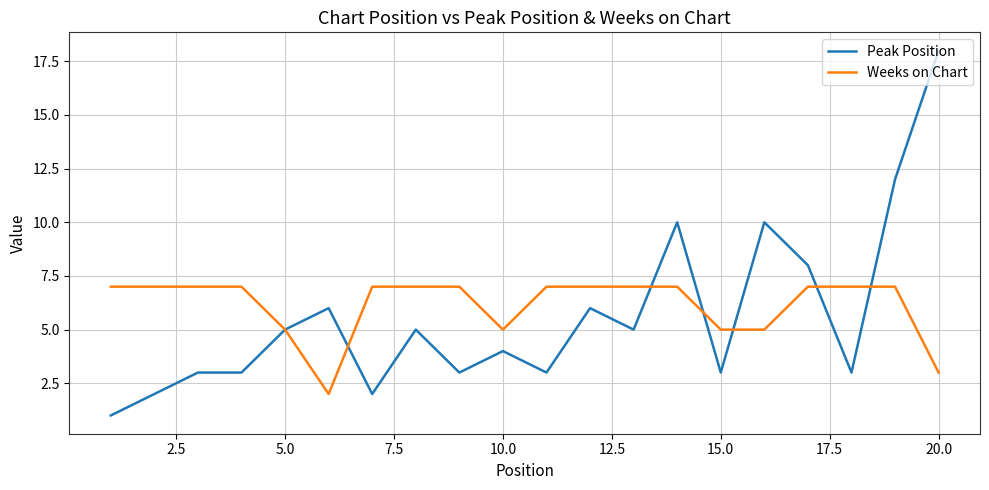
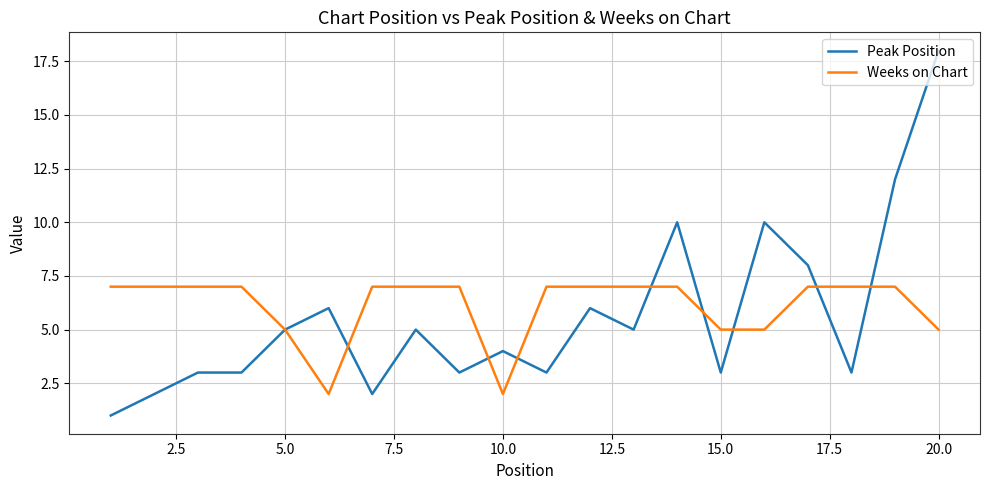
Weeks on Chart, 10.0: 5 -> 2
Weeks on Chart, 20.0: 3 -> 5
